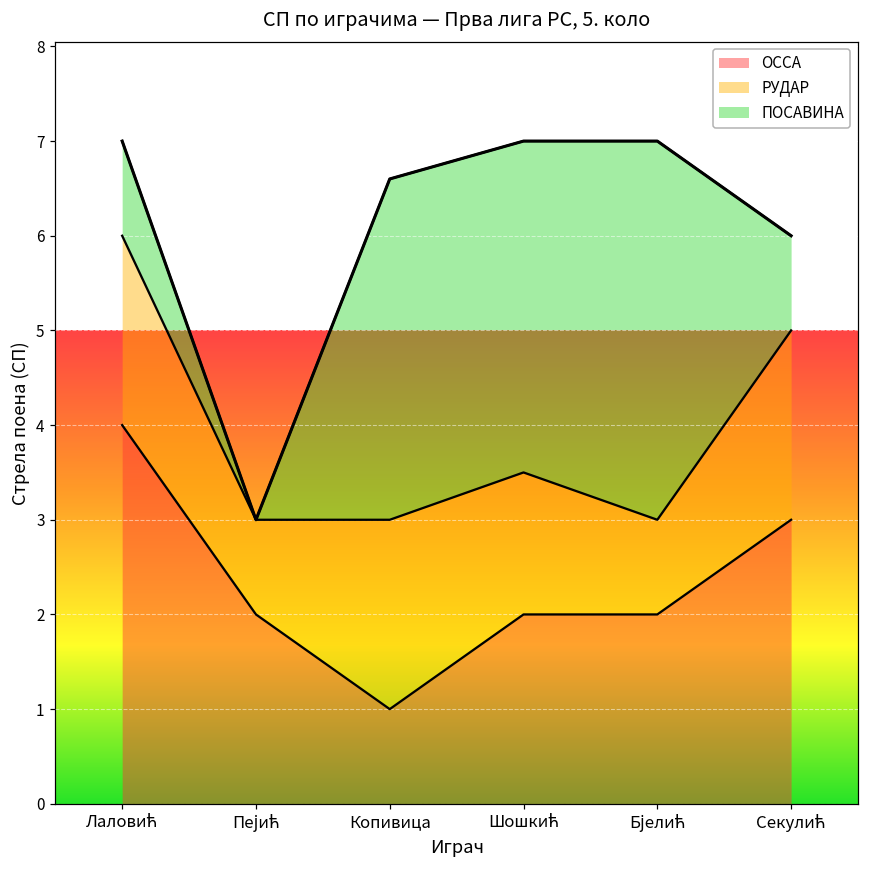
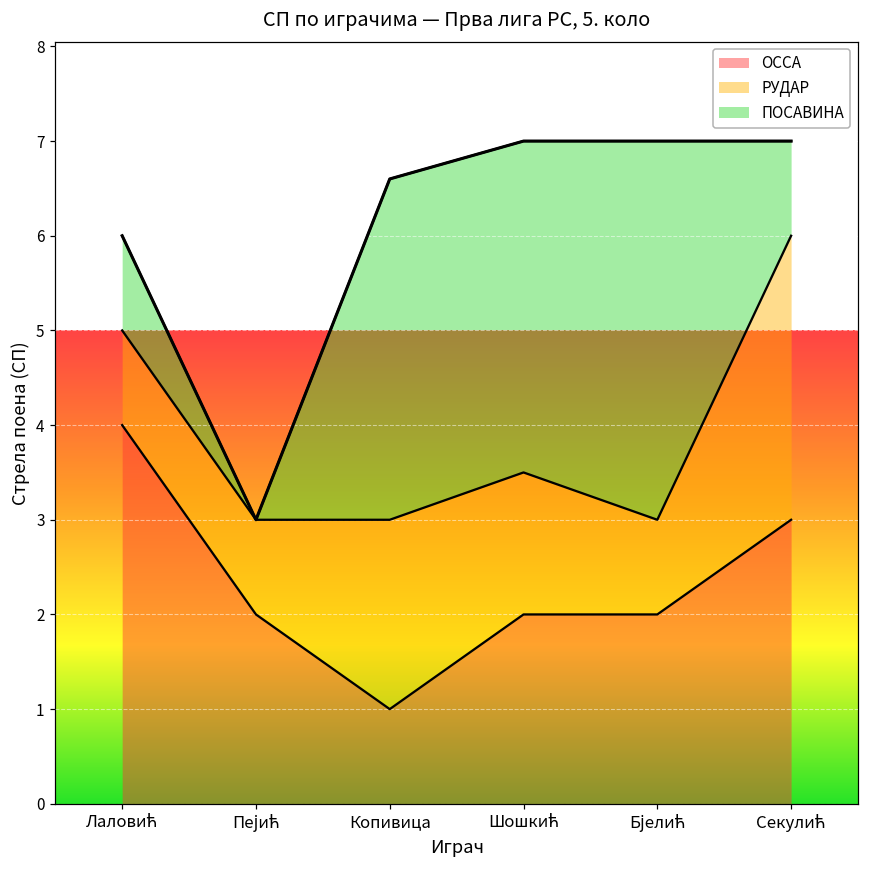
РУДАР, Лаловић: 2 -> 1
РУДАР, Секулић: 2 -> 3
